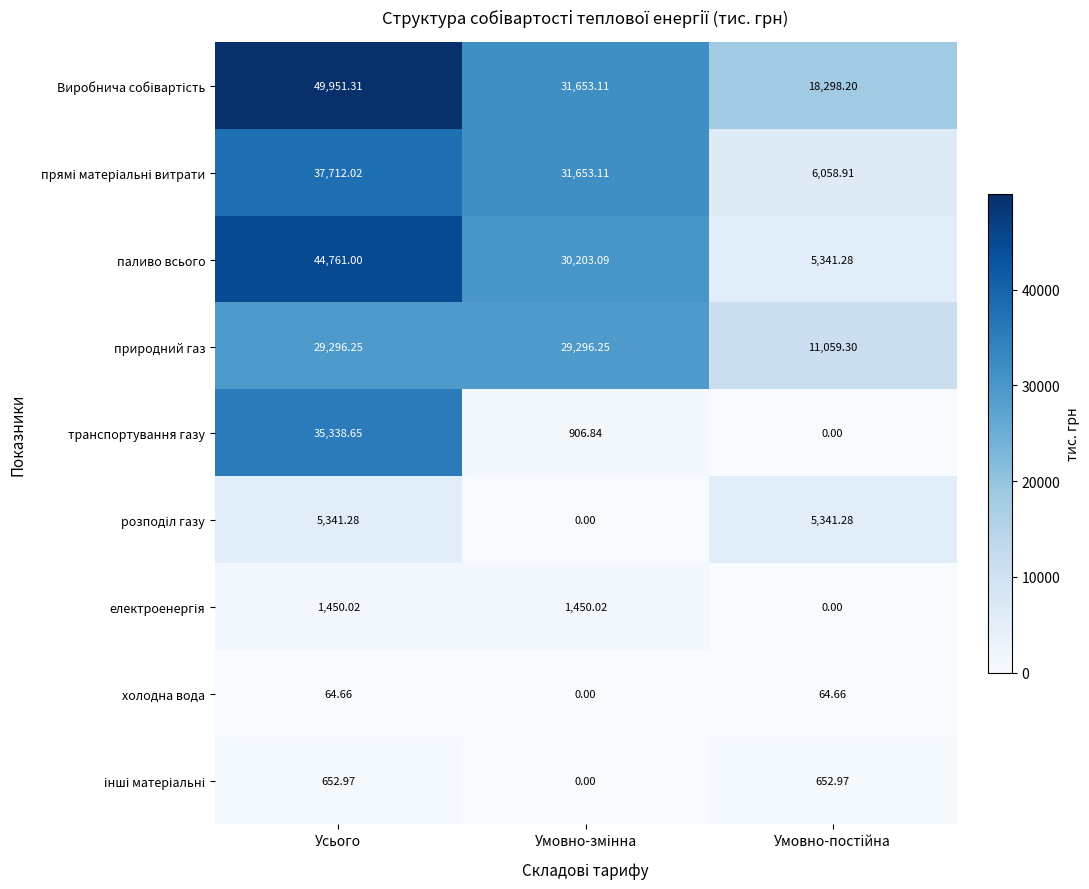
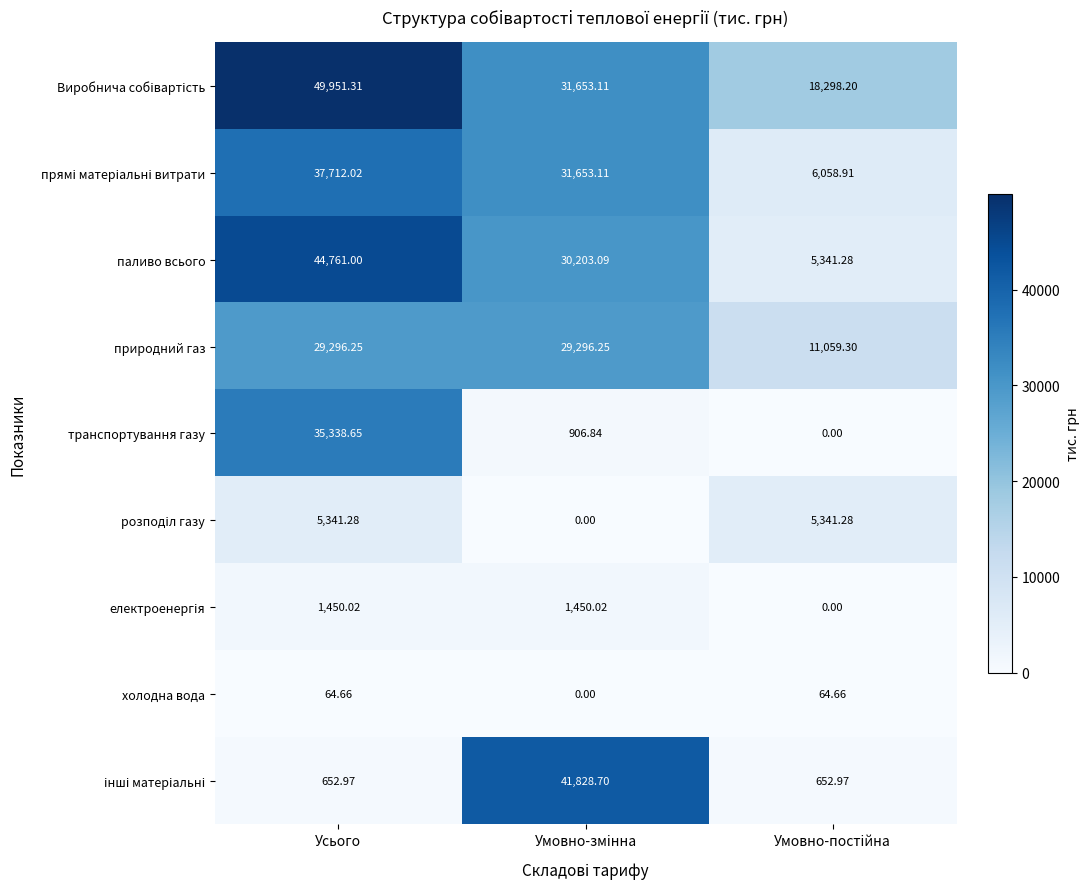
інші матеріальні, Умовно-змінна: 0.00 -> 41,828.70
